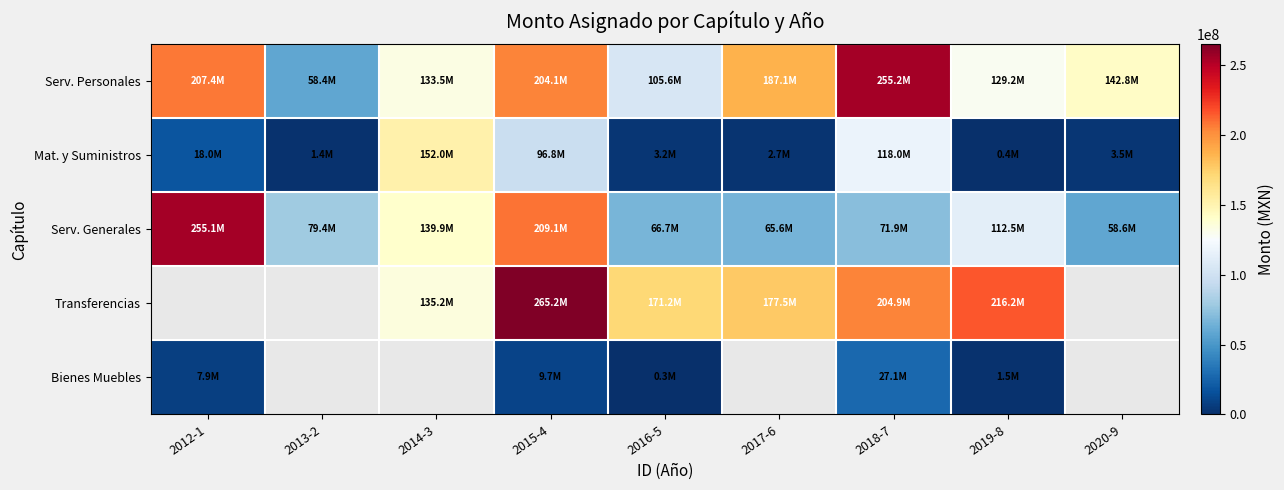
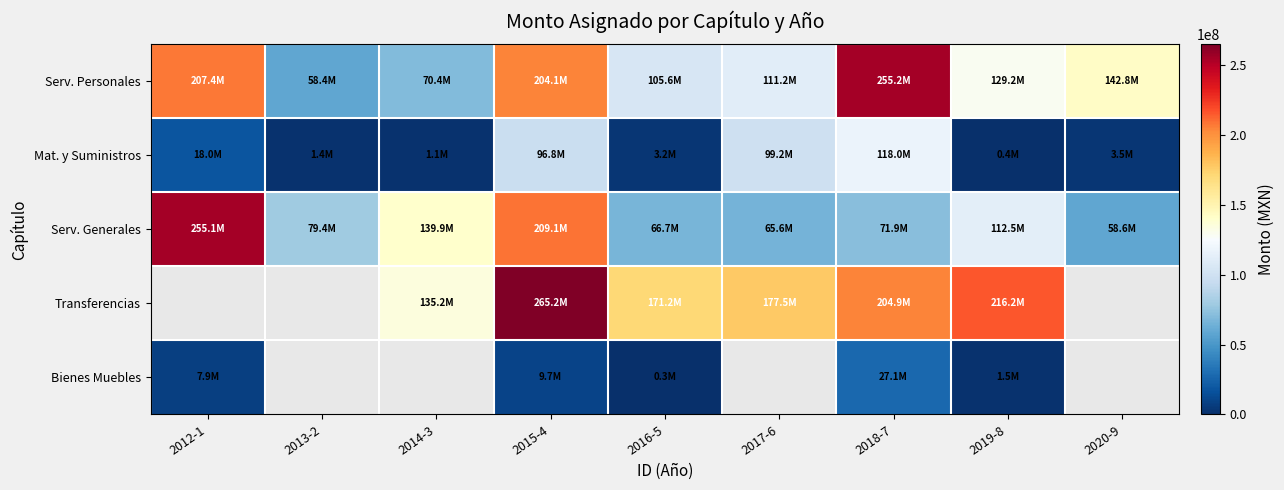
Serv. Personales, 2014-3: 133.5M -> 70.4M
Serv. Personales, 2017-6: 187.1M -> 111.2M
Mat. y Suministros, 2014-3: 152.0M -> 1.1M
Mat. y Suministros, 2017-6: 2.7M -> 99.2M
